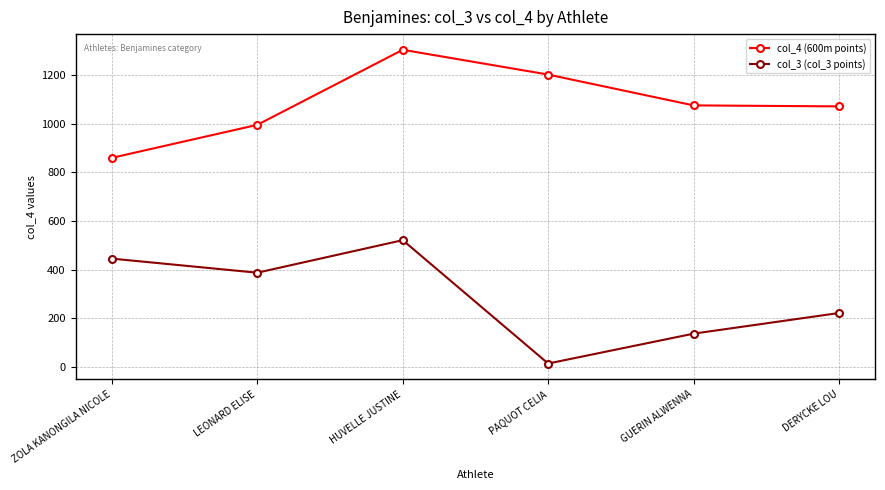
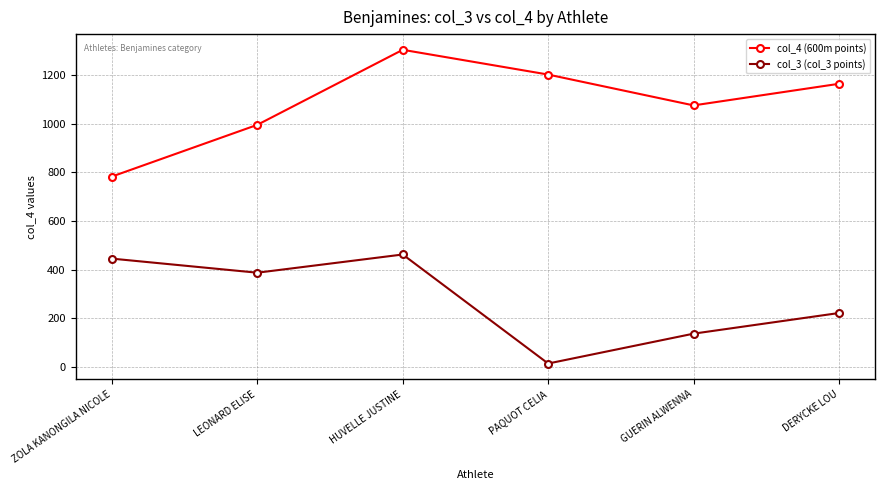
col_4 (600m points), ZOLA KANONGILA NICOLE: 860 -> 780
col_3 (col_3 points), HUVELLE JUSTINE: 520 -> 460
col_4 (600m points), DERYCKE LOU: 1070 -> 1170
